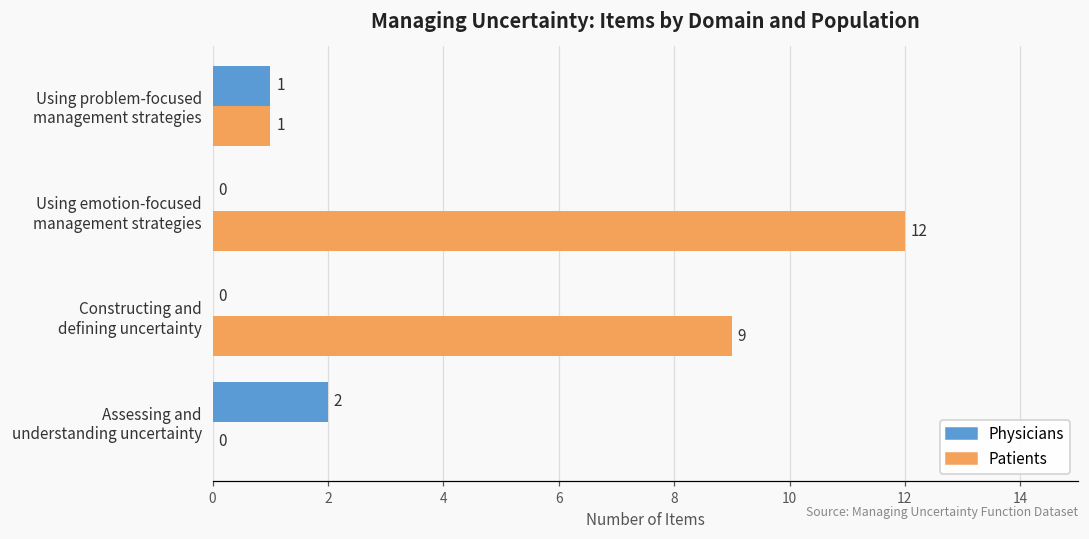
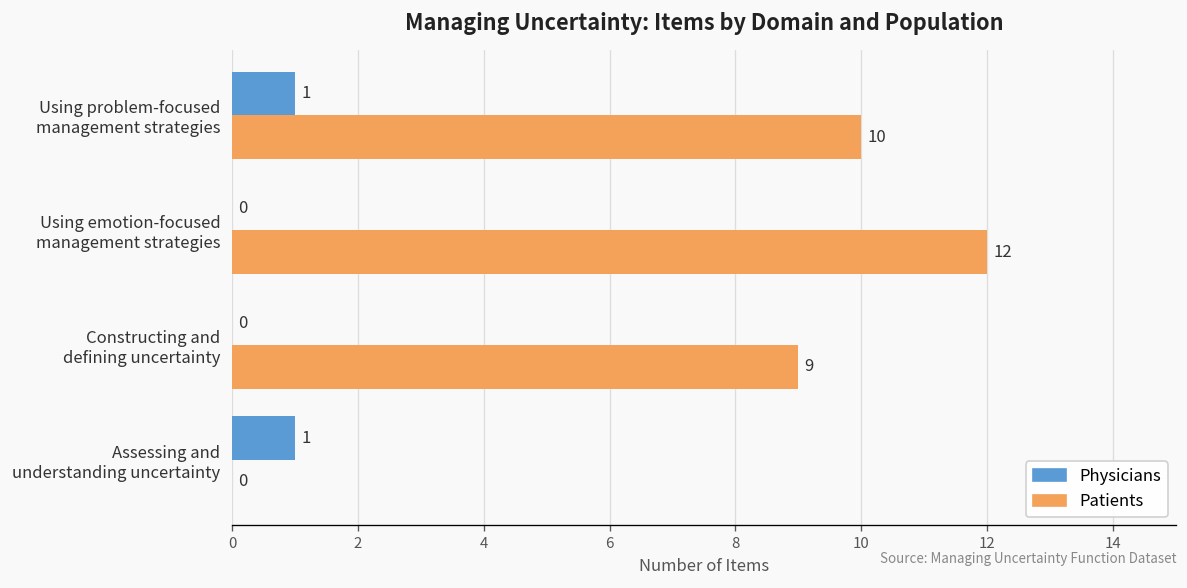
Patients, Using problem-focused management strategies: 1 -> 10
Physicians, Assessing and understanding uncertainty: 2 -> 1
